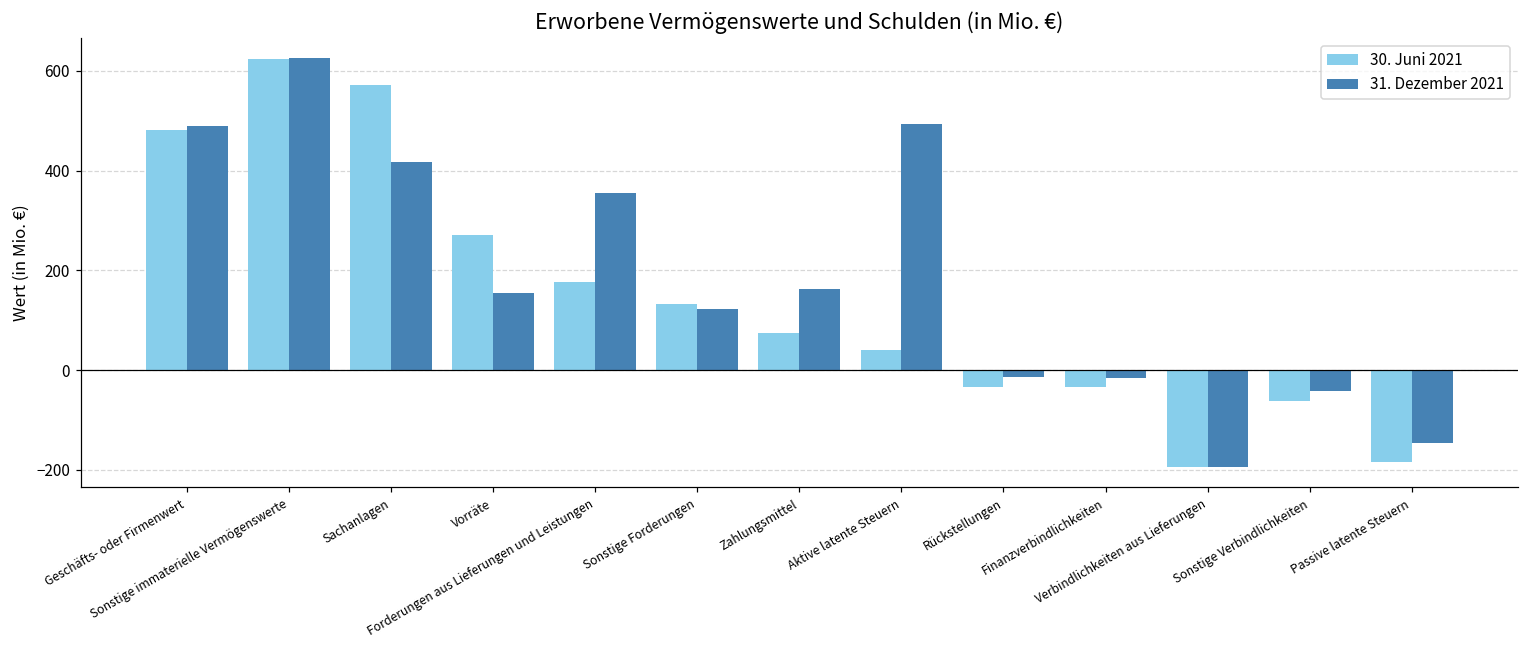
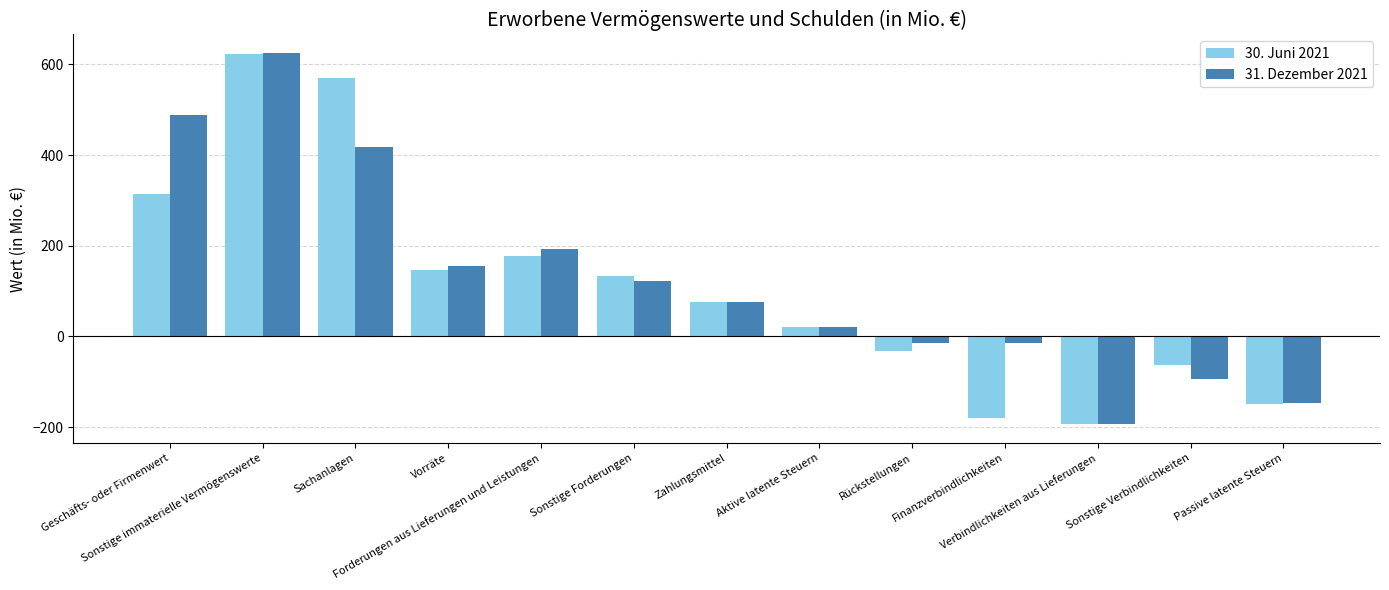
30. Juni 2021, Geschäfts- oder Firmenwert: 480 -> 320
30. Juni 2021, Vorräte: 270 -> 150
31. Dezember 2021, Forderungen aus Lieferungen und Leistungen: 360 -> 190
31. Dezember 2021, Zahlungsmittel: 160 -> 80
30. Juni 2021, Aktive latente Steuern: 40 -> 20
31. Dezember 2021, Aktive latente Steuern: 490 -> 20
30. Juni 2021, Finanzverbindlichkeiten: -30 -> -180
31. Dezember 2021, Sonstige Verbindlichkeiten: -40 -> -90
30. Juni 2021, Passive latente Steuern: -180 -> -150
